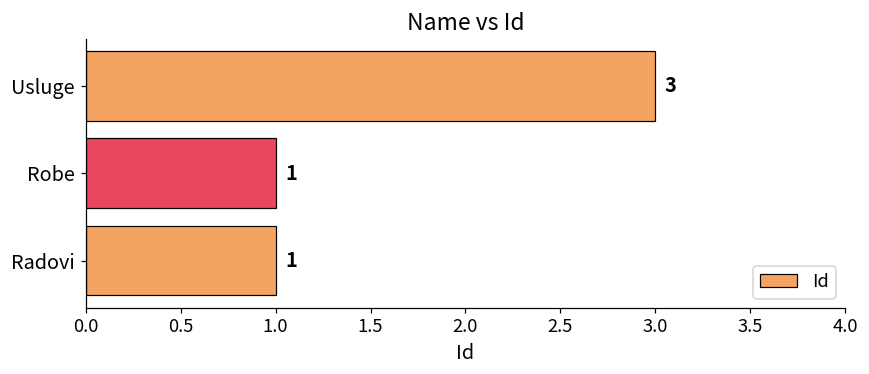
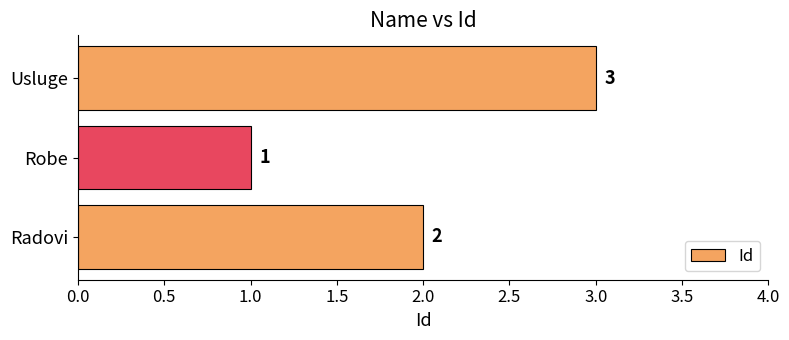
Radovi: 1 -> 2
